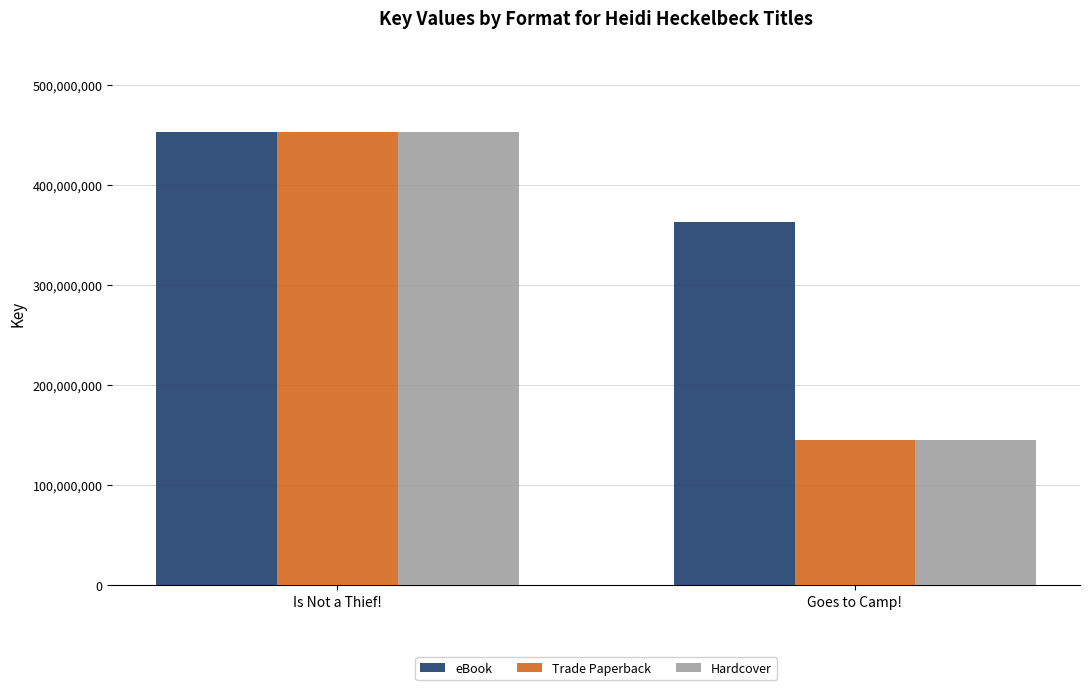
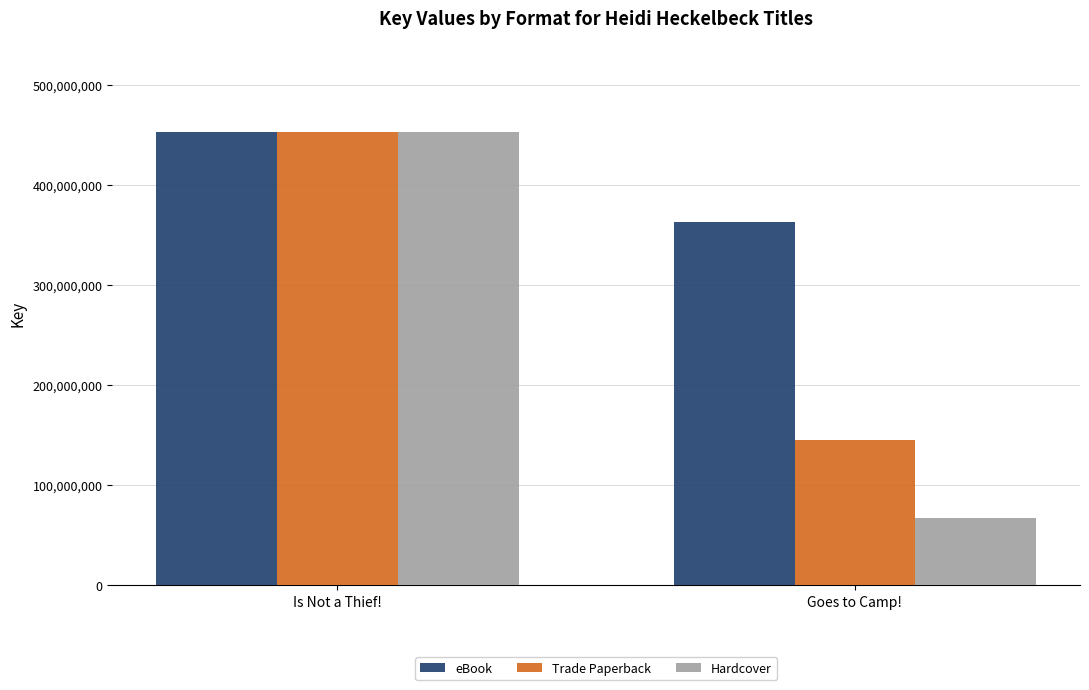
Hardcover, Goes to Camp!: 145,000,000 -> 68,000,000
